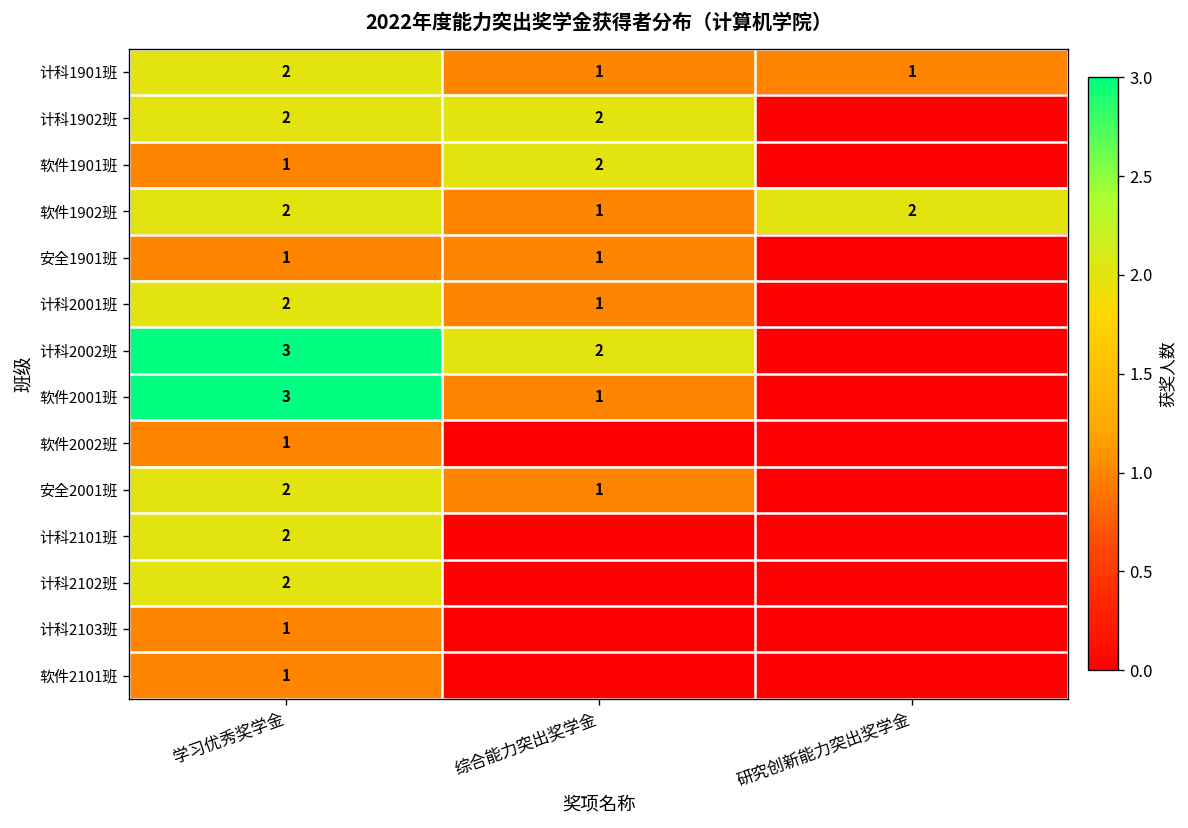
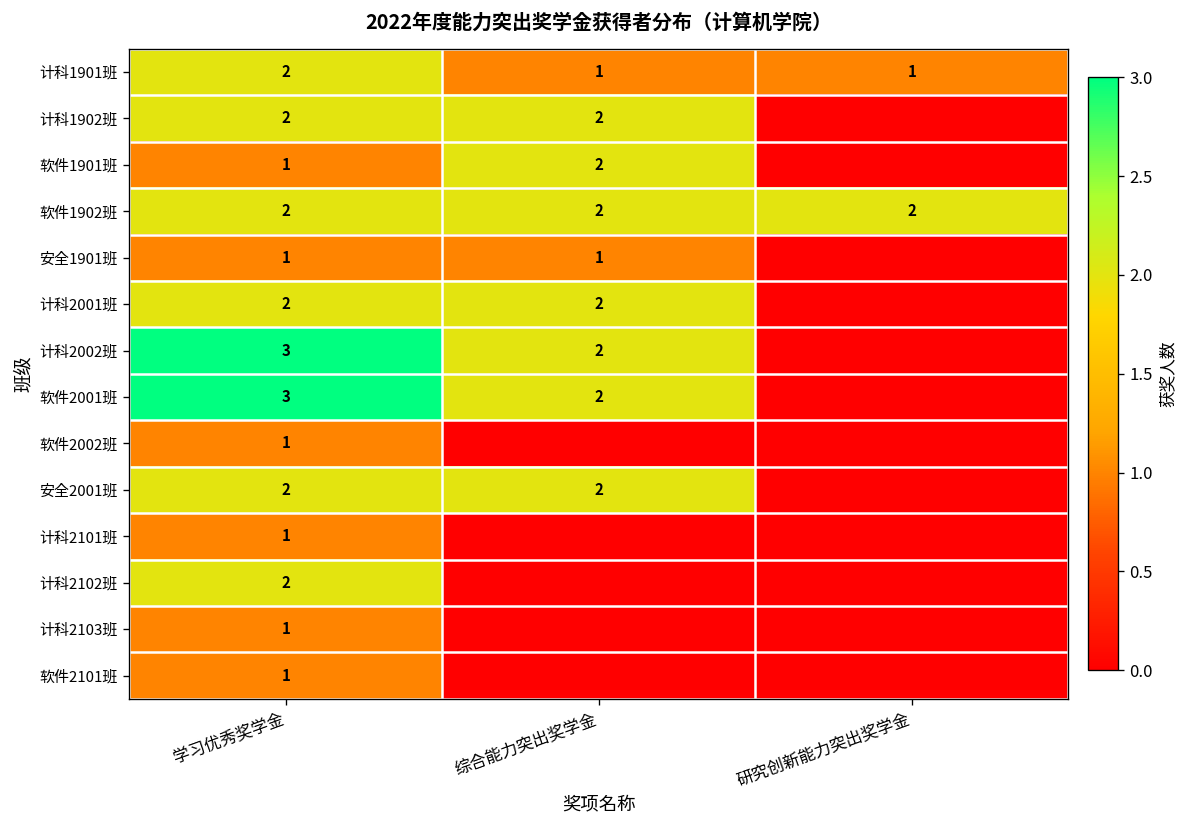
软件1902班, 综合能力突出奖学金: 1 -> 2
计科2001班, 综合能力突出奖学金: 1 -> 2
软件2001班, 综合能力突出奖学金: 1 -> 2
安全2001班, 综合能力突出奖学金: 1 -> 2
计科2101班, 学习优秀奖学金: 2 -> 1
